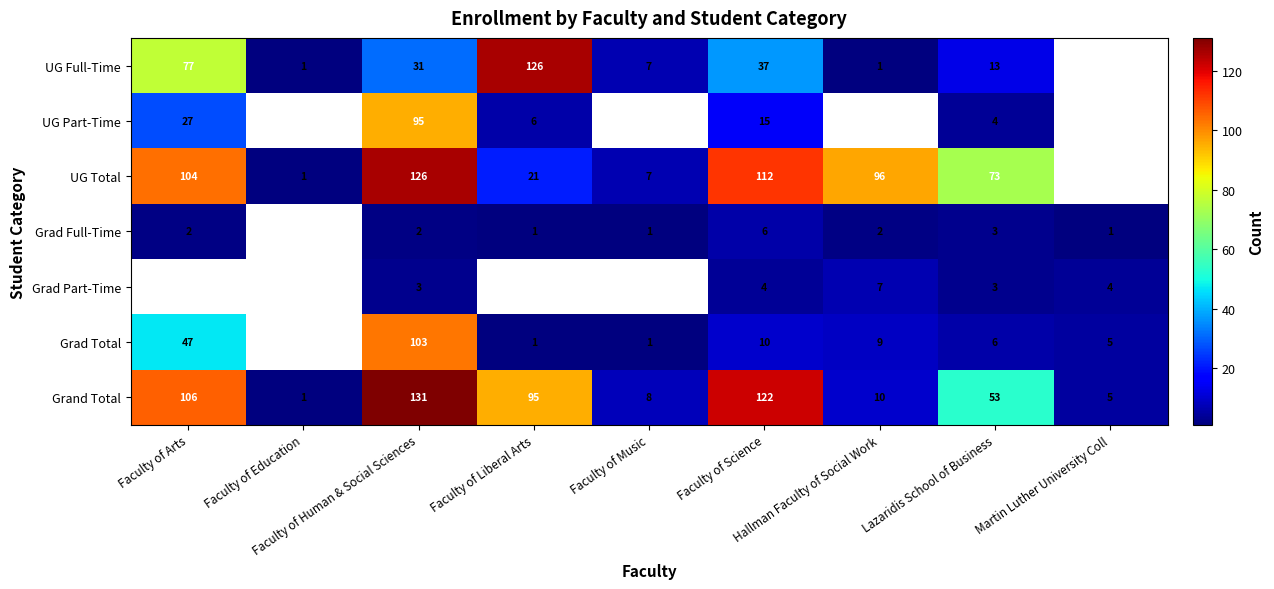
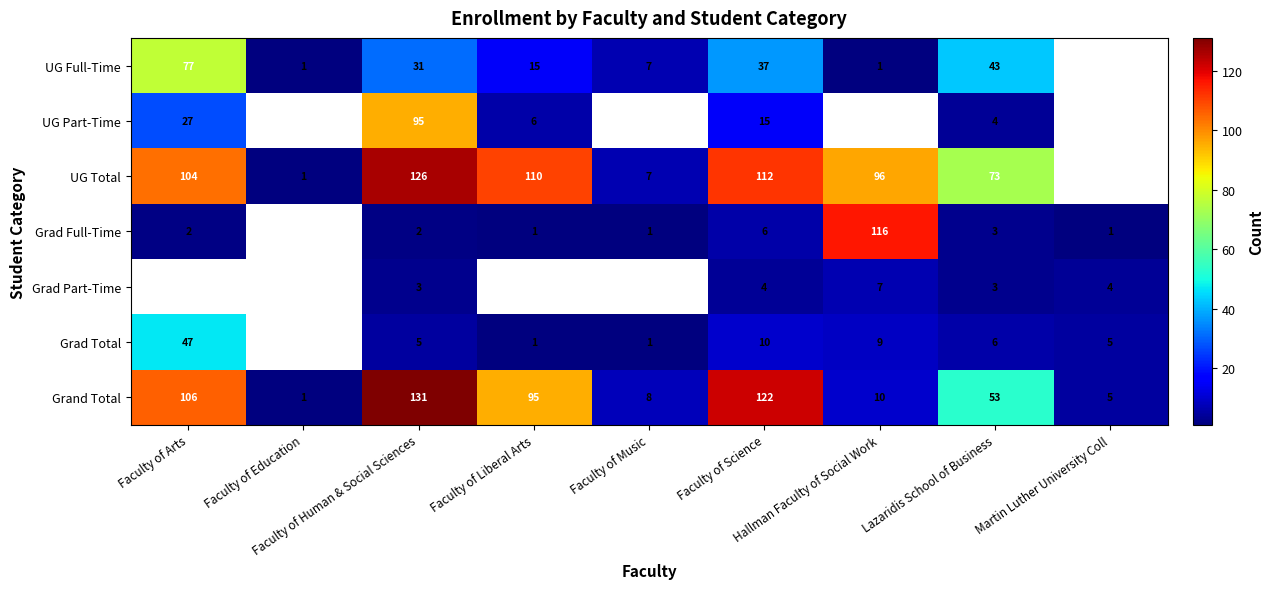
UG Full-Time, Faculty of Liberal Arts: 126 -> 15
UG Full-Time, Lazaridis School of Business: 13 -> 43
UG Total, Faculty of Liberal Arts: 21 -> 110
Grad Full-Time, Hallman Faculty of Social Work: 2 -> 116
Grad Total, Faculty of Human & Social Sciences: 103 -> 5
